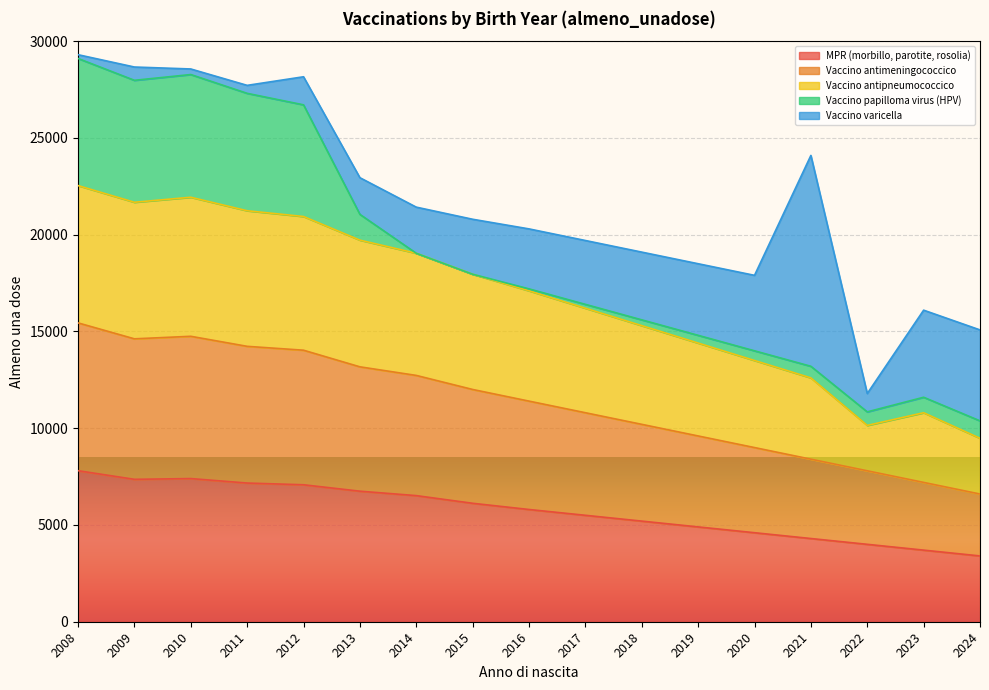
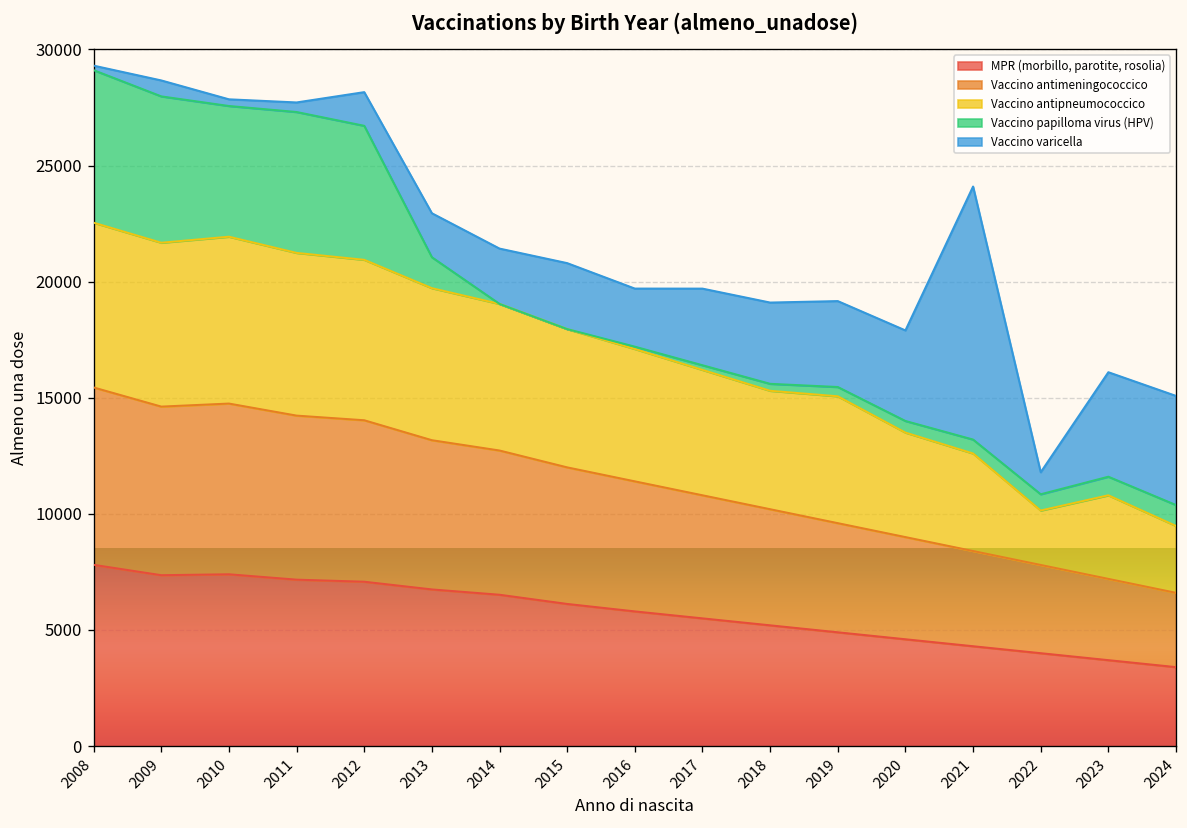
Vaccino papilloma virus (HPV), 2010: 6300 -> 5600
Vaccino varicella, 2016: 3100 -> 2500
Vaccino antipneumococcico, 2019: 4800 -> 5500
